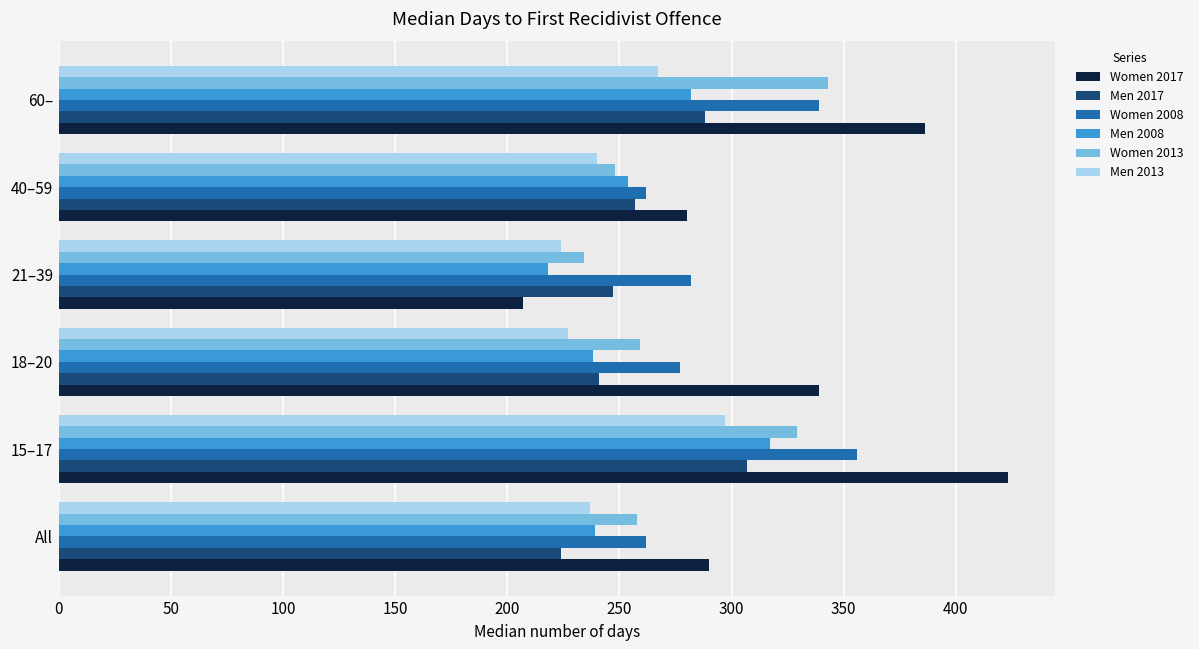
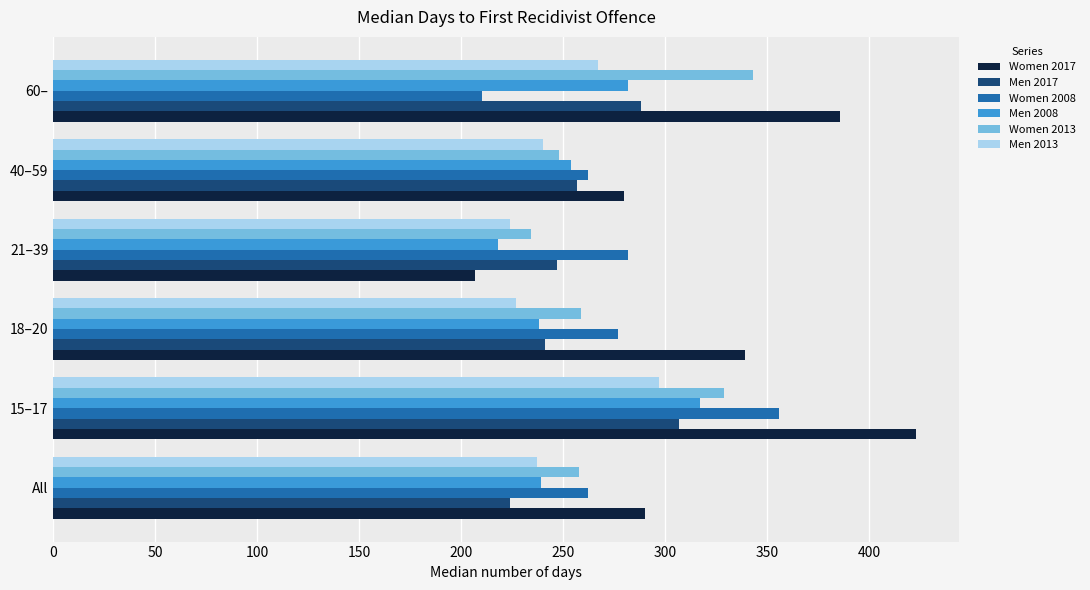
Women 2008, 60–: 339 -> 210
